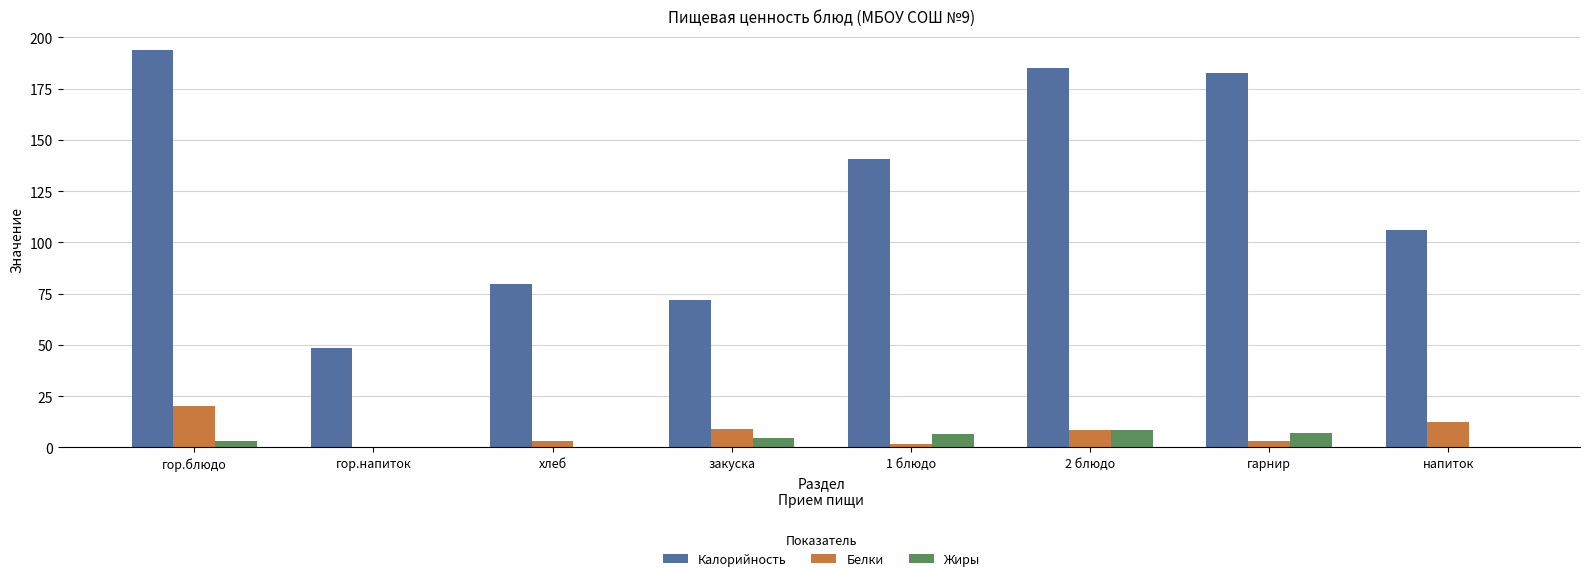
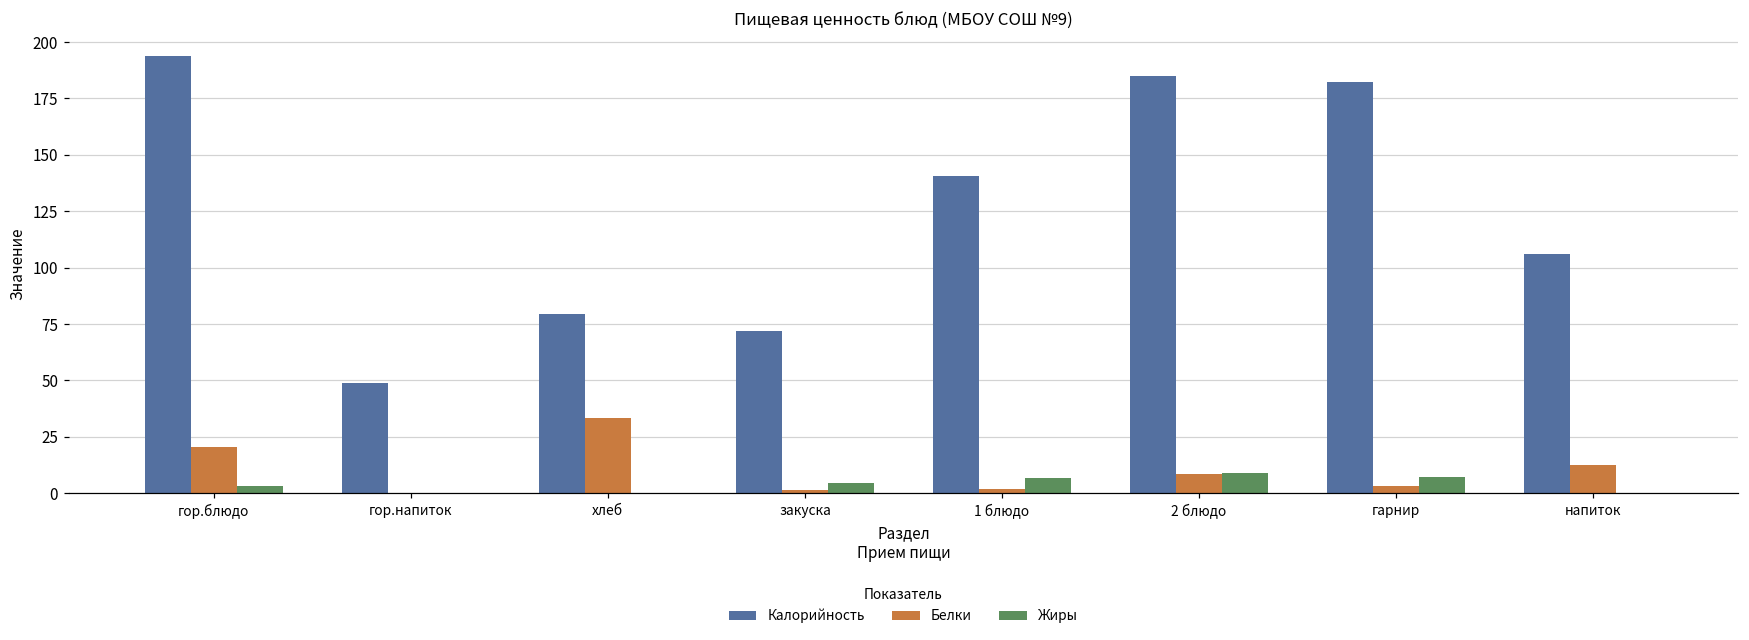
Белки, хлеб: 3 -> 33
Белки, закуска: 9 -> 1
